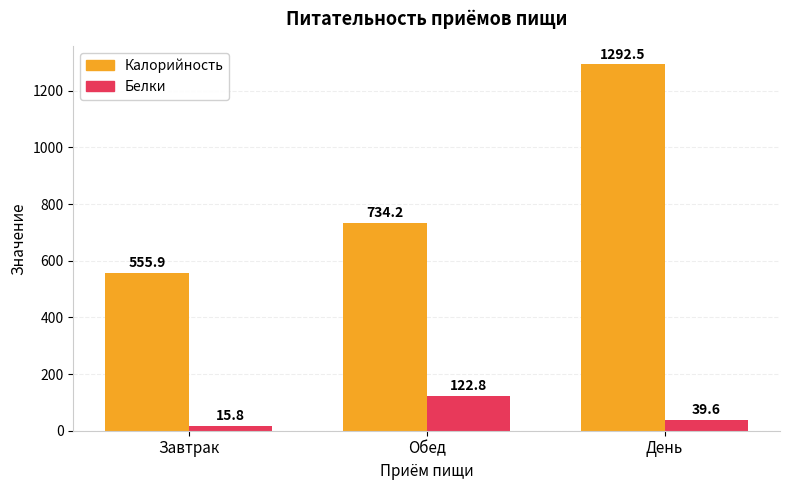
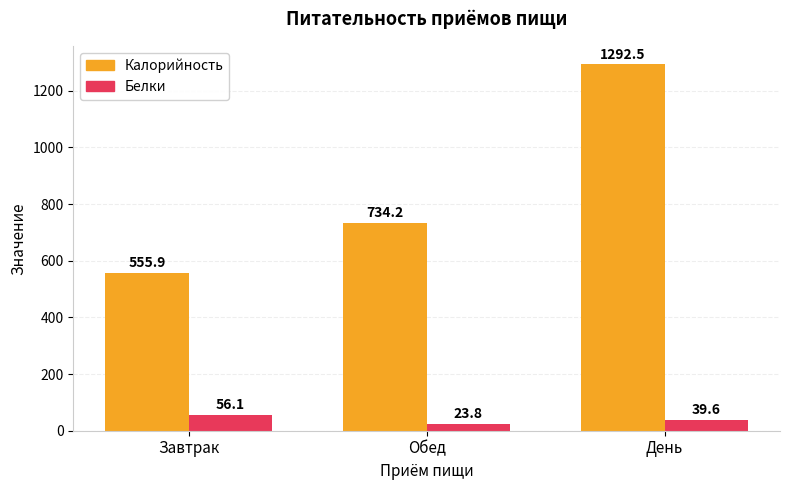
Белки, Завтрак: 15.8 -> 56.1
Белки, Обед: 122.8 -> 23.8
